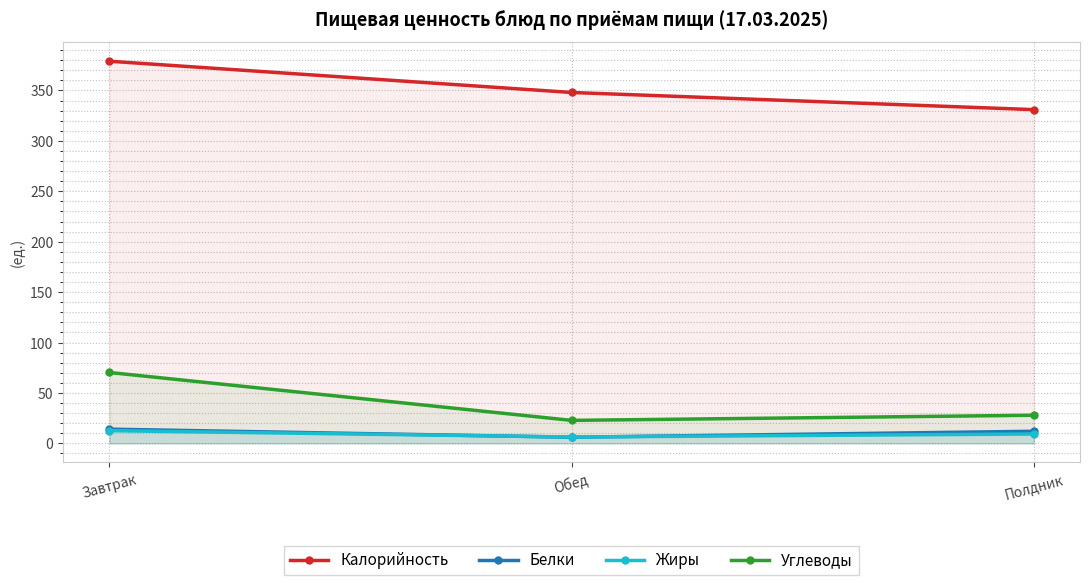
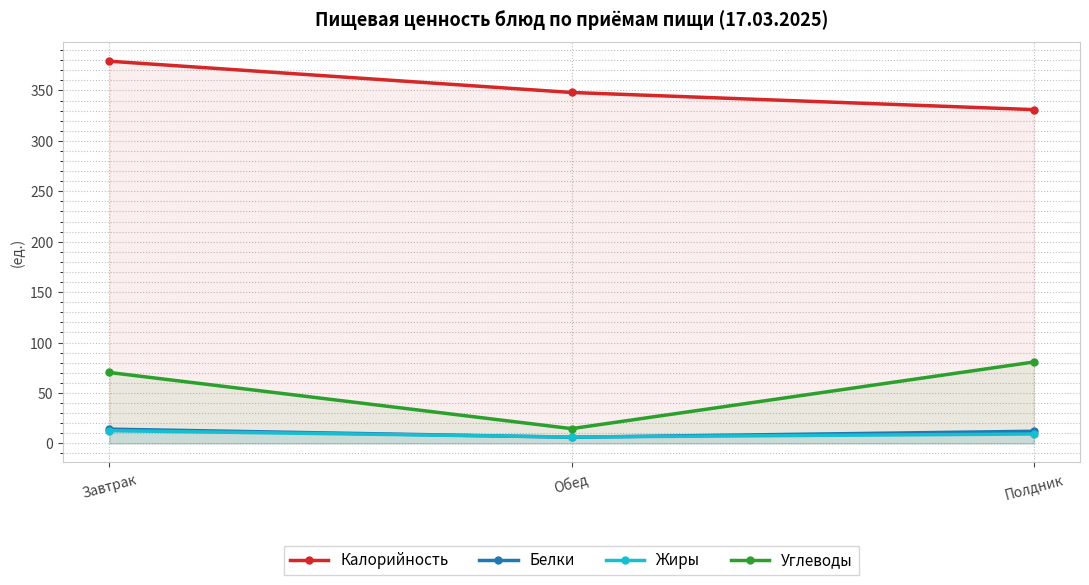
Углеводы, Обед: 23 -> 15
Углеводы, Полдник: 28 -> 81
